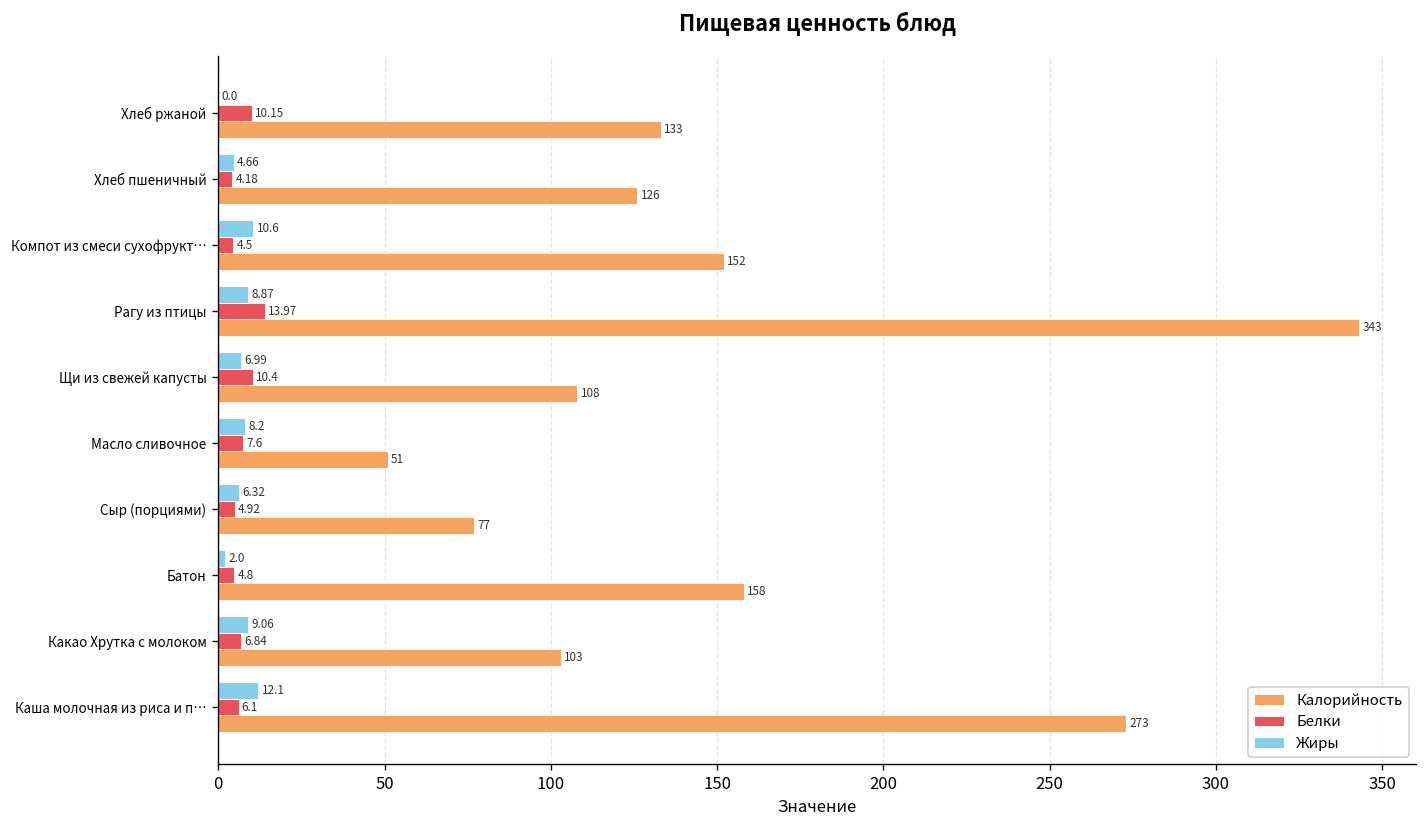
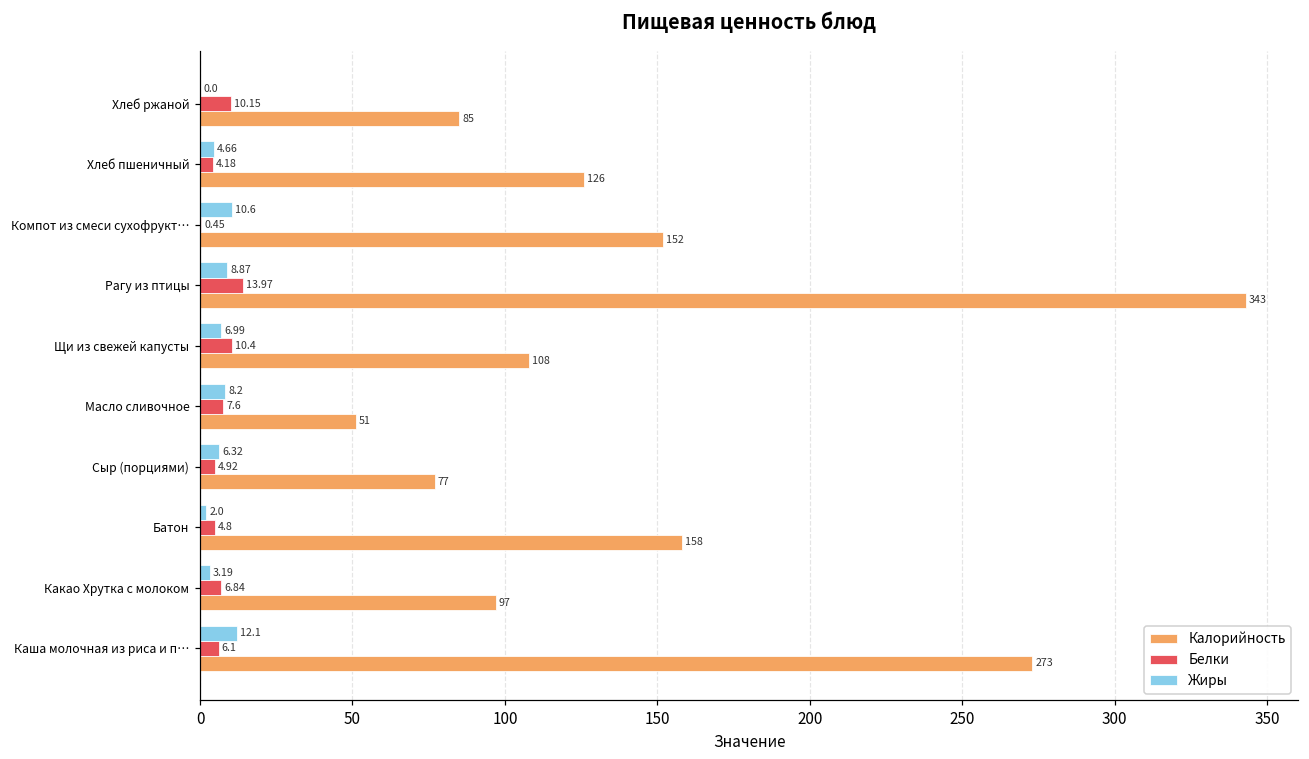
Калорийность, Хлеб ржаной: 133 -> 85
Белки, Компот из смеси сухофрукт…: 4.5 -> 0.45
Жиры, Какао Хрутка с молоком: 9.06 -> 3.19
Калорийность, Какао Хрутка с молоком: 103 -> 97
